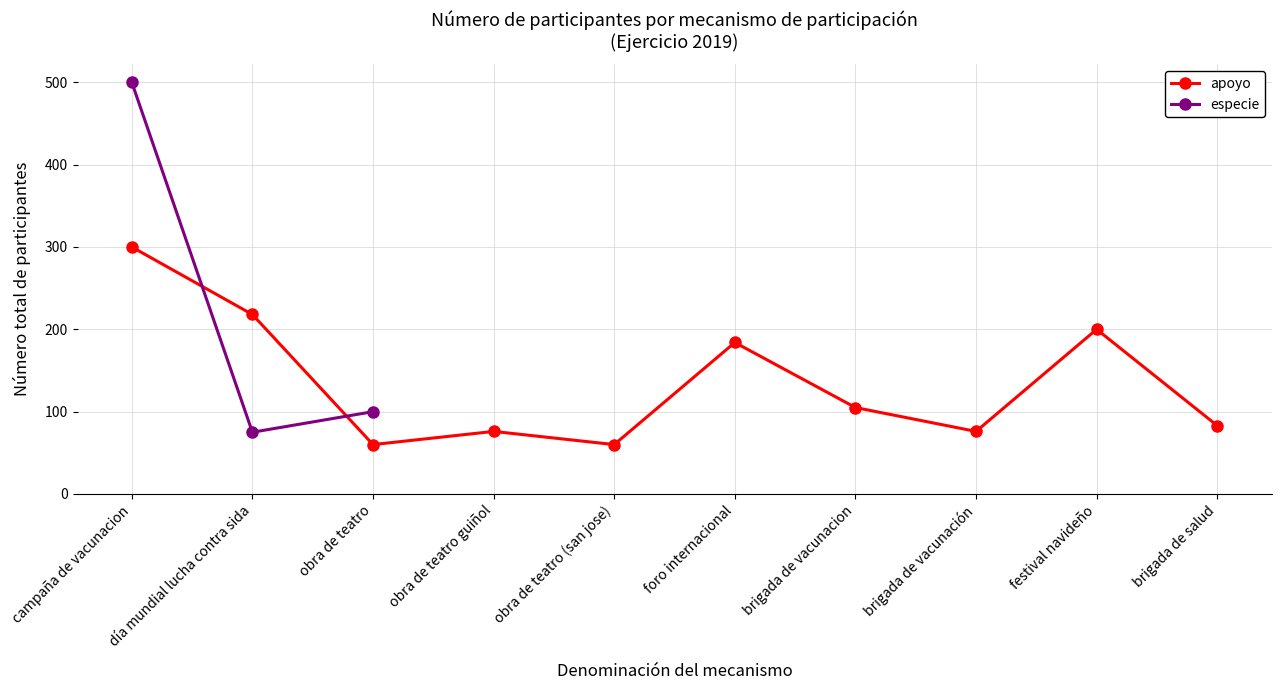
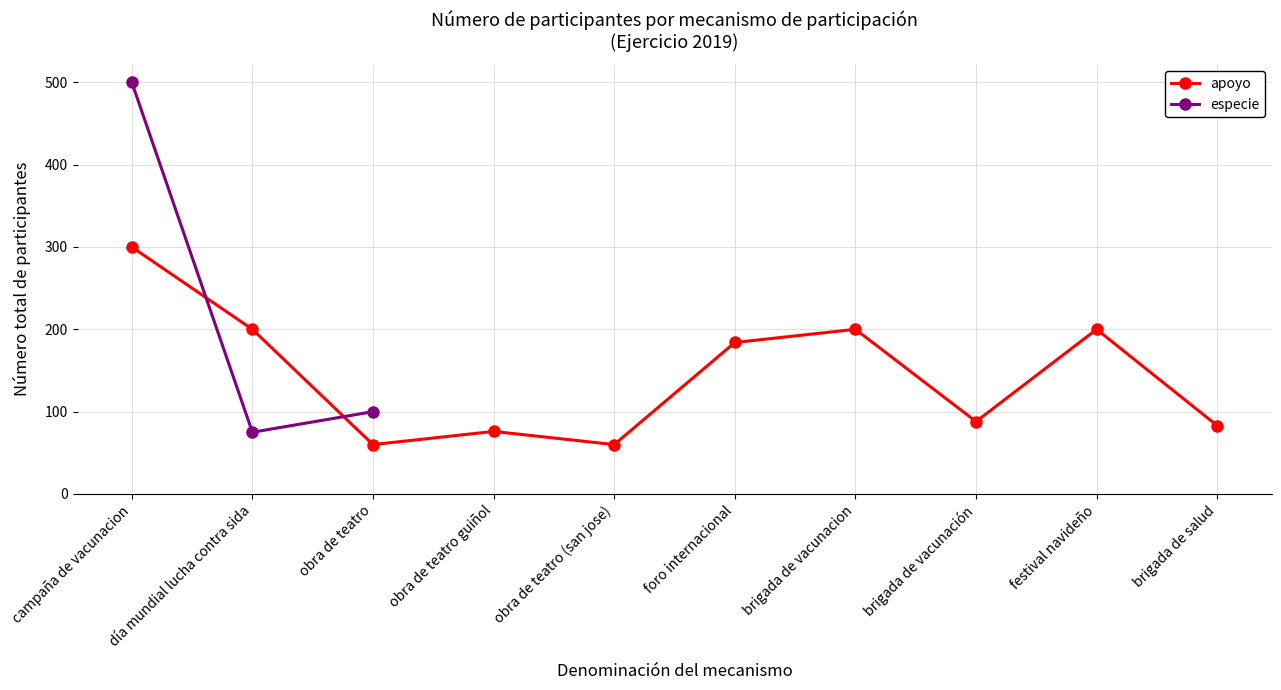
apoyo, día mundial lucha contra sida: 220 -> 200
apoyo, brigada de vacunacion: 110 -> 200
apoyo, brigada de vacunación: 80 -> 90
